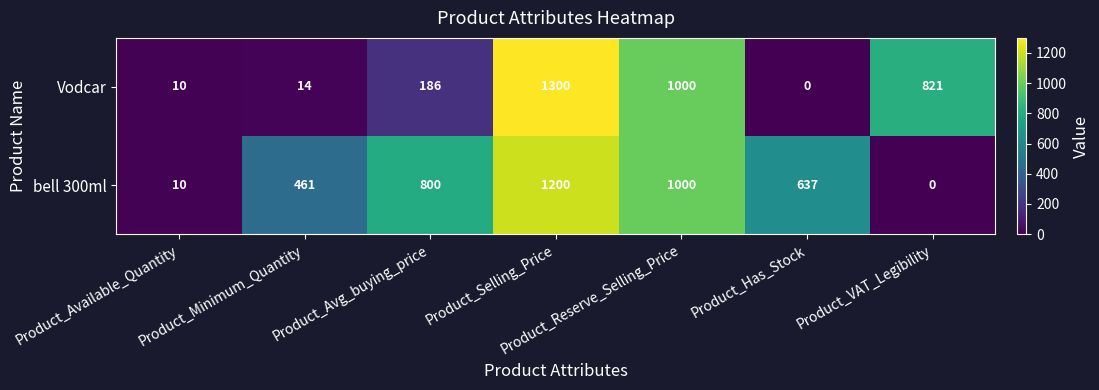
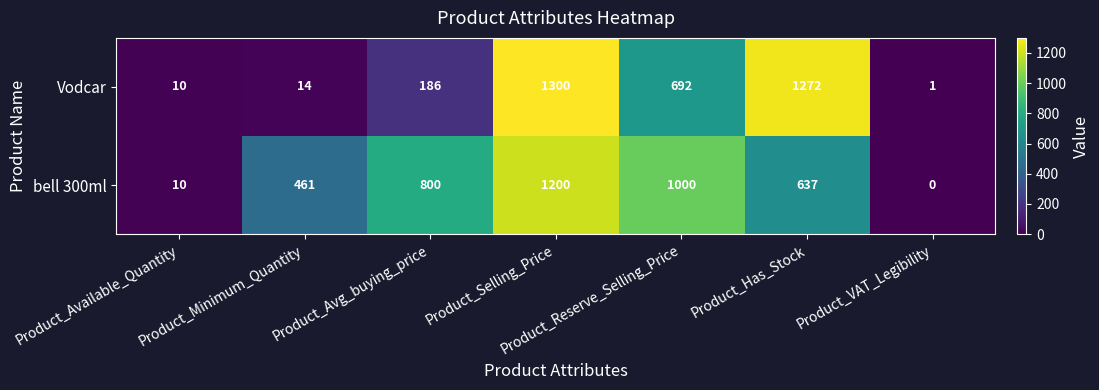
Vodcar, Product_Reserve_Selling_Price: 1000 -> 692
Vodcar, Product_Has_Stock: 0 -> 1272
Vodcar, Product_VAT_Legibility: 821 -> 1
